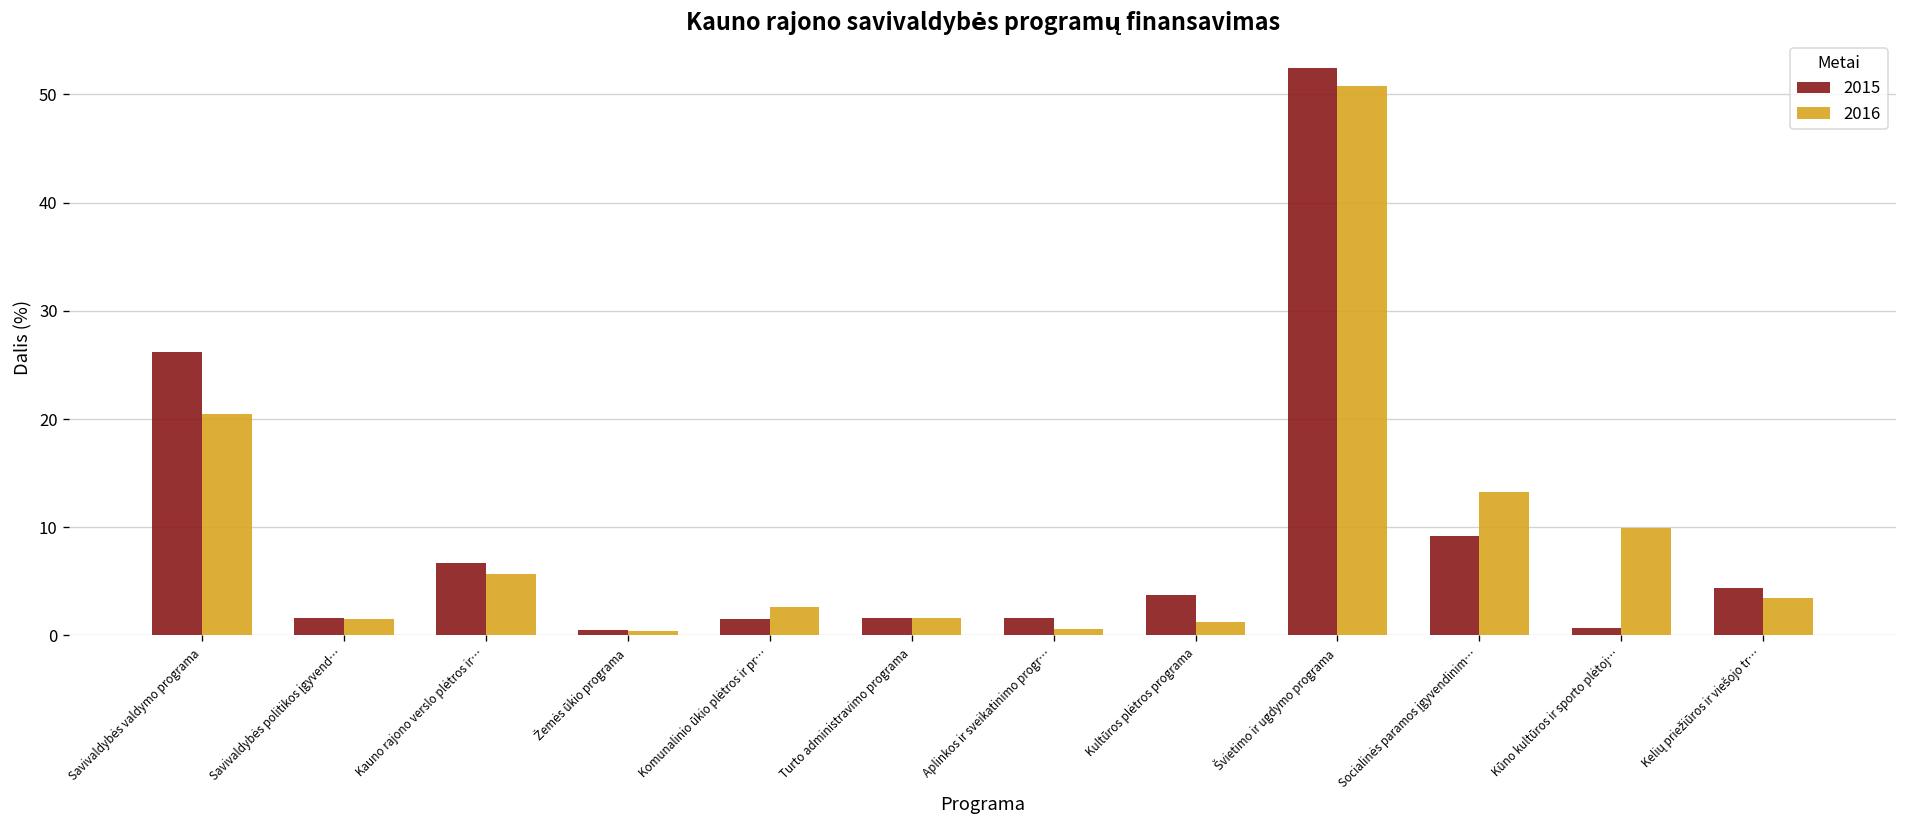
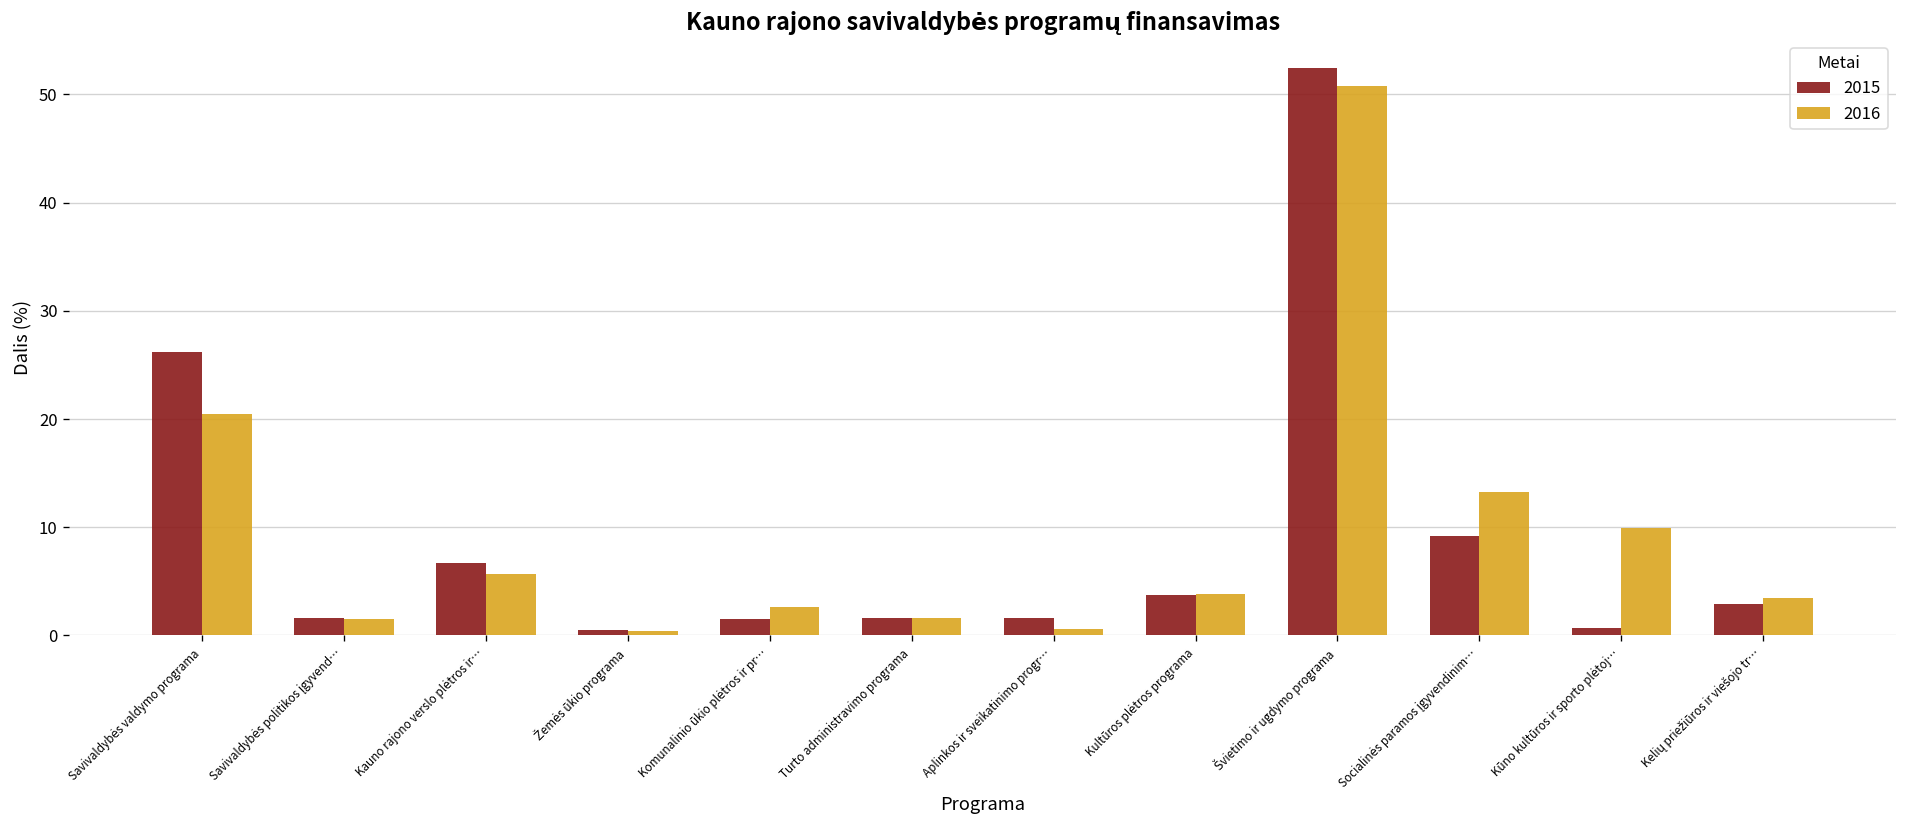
2016, Kultūros plėtros programa: 1 -> 4
2015, Kelių priežiūros ir viešojo tr…: 4 -> 3
